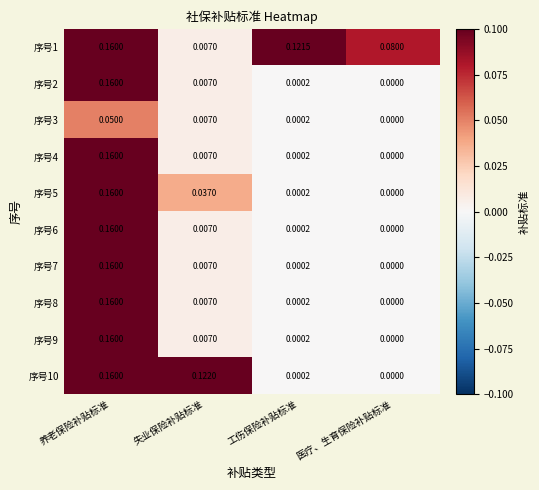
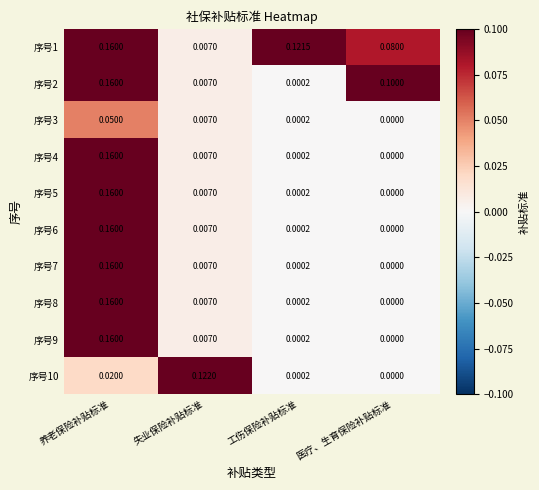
序号2, 医疗、生育保险补贴标准: 0.0000 -> 0.1000
序号5, 失业保险补贴标准: 0.0370 -> 0.0070
序号10, 养老保险补贴标准: 0.1600 -> 0.0200
